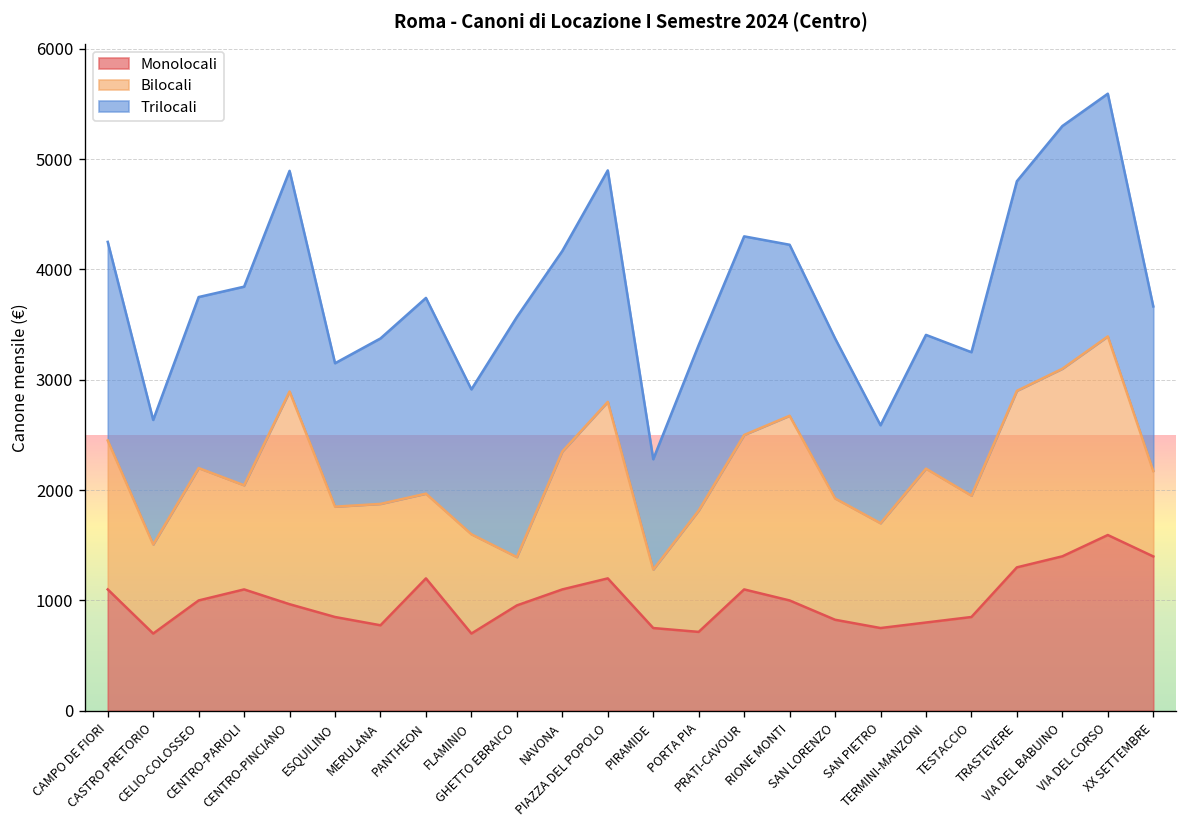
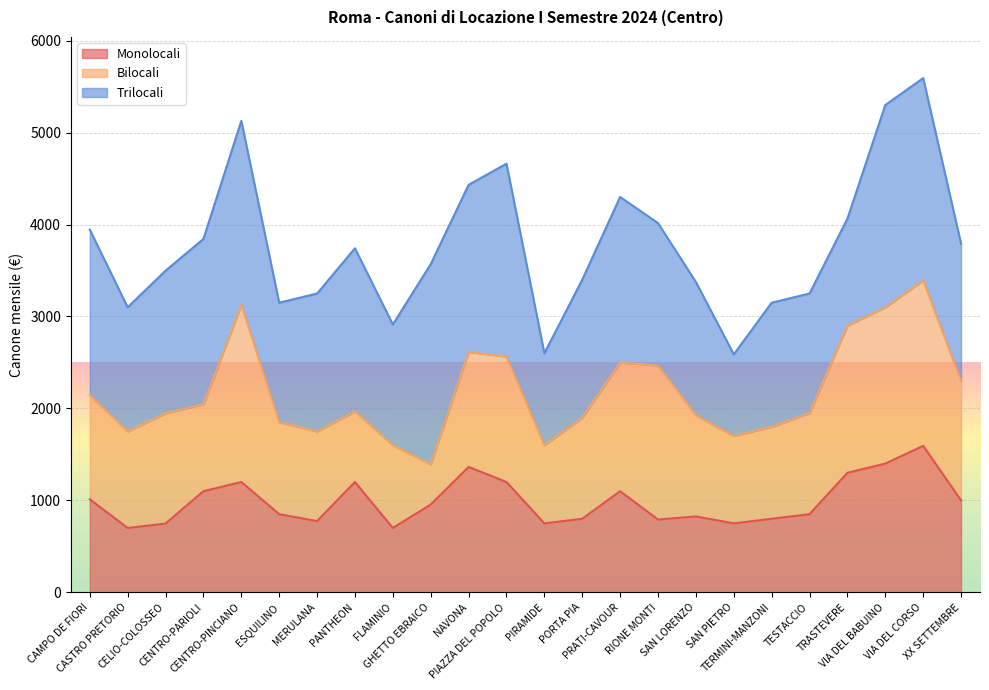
Monolocali, CAMPO DE FIORI: 1100 -> 1000
Bilocali, CAMPO DE FIORI: 1400 -> 1100
Bilocali, CASTRO PRETORIO: 800 -> 1100
Trilocali, CASTRO PRETORIO: 1100 -> 1400
Monolocali, CELIO-COLOSSEO: 1000 -> 700
Monolocali, CENTRO-PINCIANO: 1000 -> 1200
Bilocali, MERULANA: 1100 -> 1000
Monolocali, NAVONA: 1100 -> 1400
Bilocali, PIAZZA DEL POPOLO: 1600 -> 1400
Bilocali, PIRAMIDE: 500 -> 900
Monolocali, PORTA PIA: 700 -> 800
Monolocali, RIONE MONTI: 1000 -> 800
Bilocali, TERMINI-MANZONI: 1400 -> 1000
Trilocali, TERMINI-MANZONI: 1200 -> 1400
Trilocali, TRASTEVERE: 1900 -> 1200
Monolocali, XX SETTEMBRE: 1400 -> 1000
Bilocali, XX SETTEMBRE: 800 -> 1300
